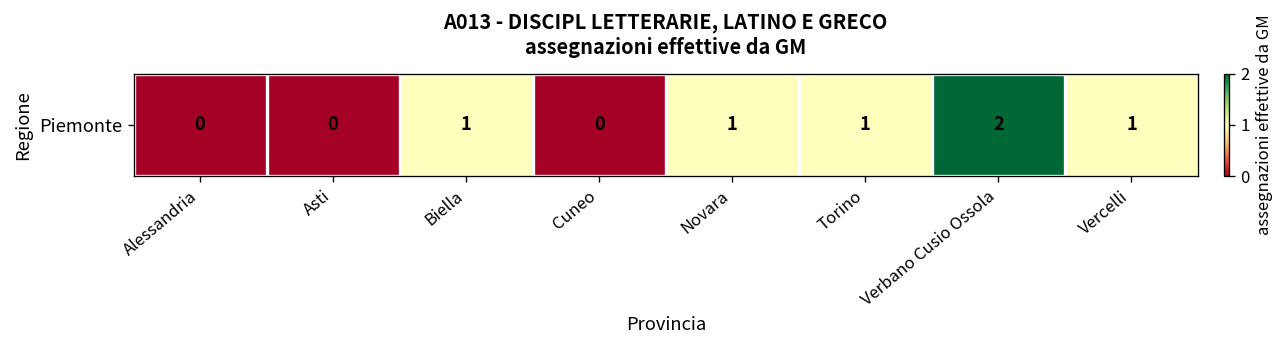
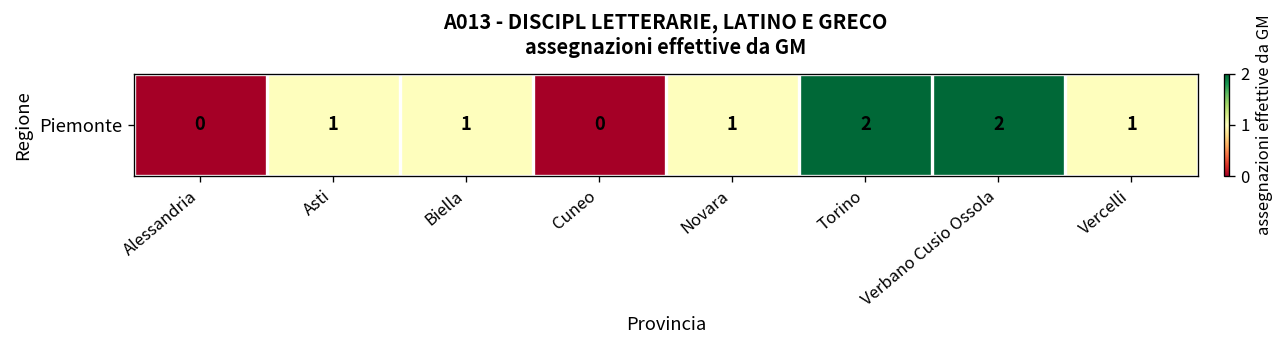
Piemonte, Asti: 0 -> 1
Piemonte, Torino: 1 -> 2
